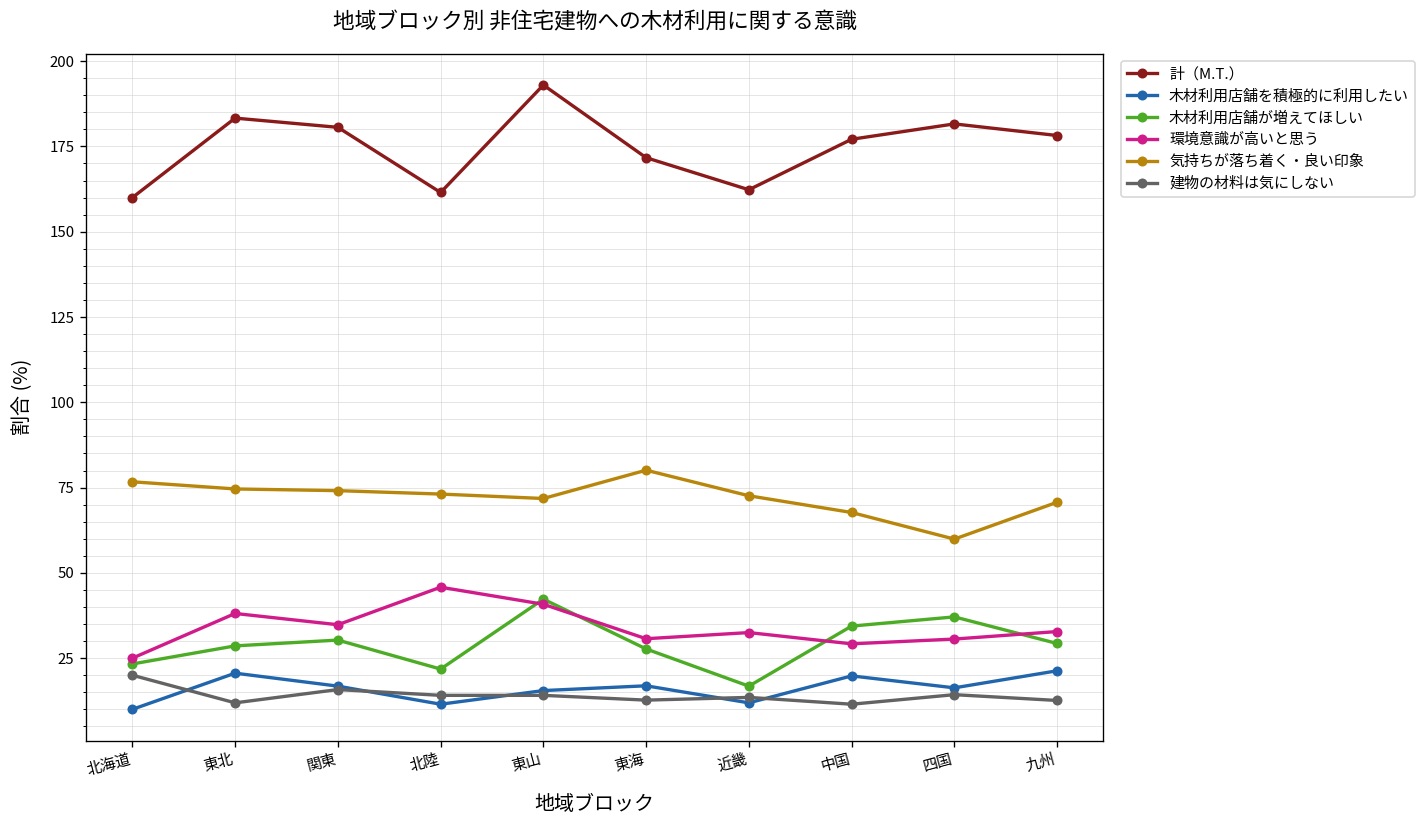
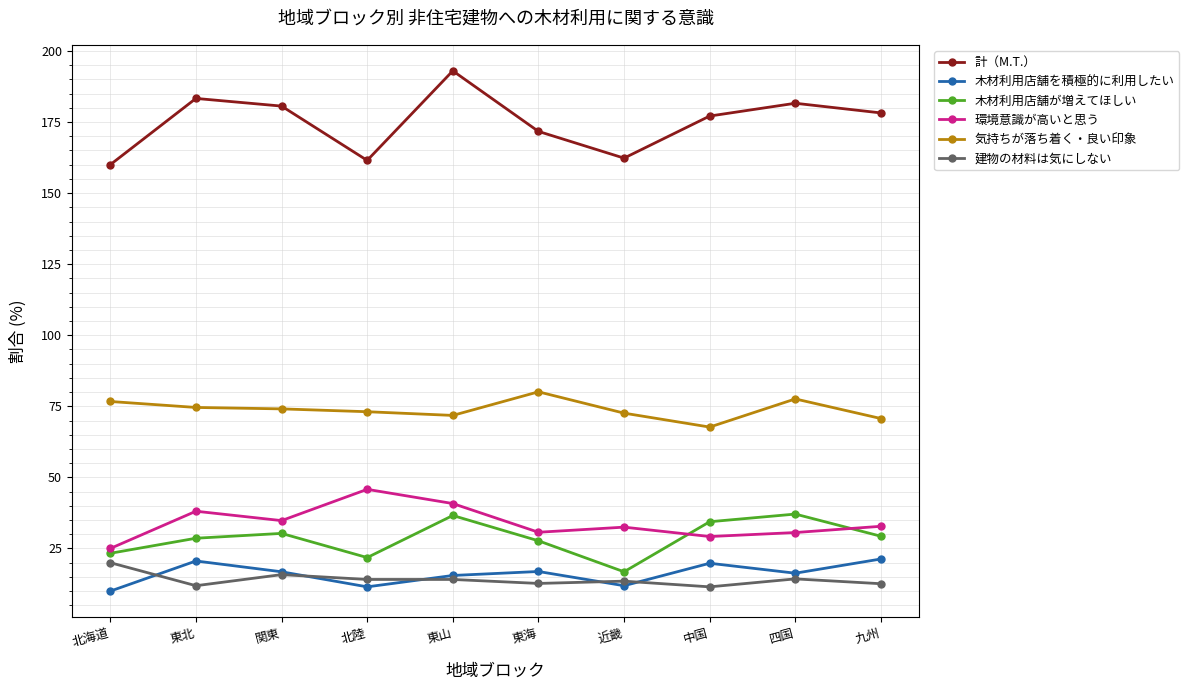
木材利用店舗が増えてほしい, 東山: 42 -> 37
気持ちが落ち着く・良い印象, 四国: 60 -> 78
